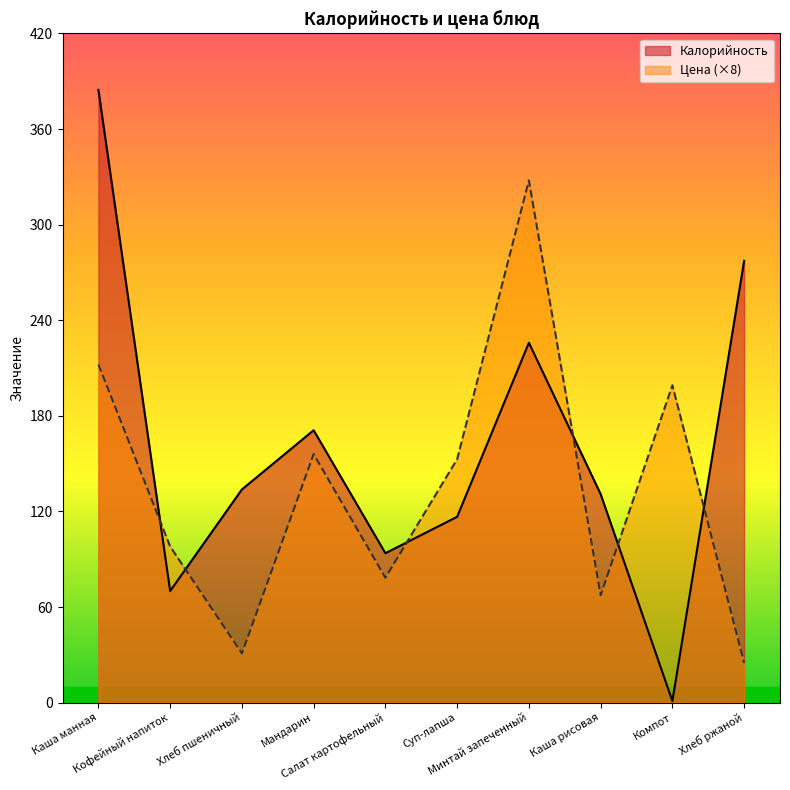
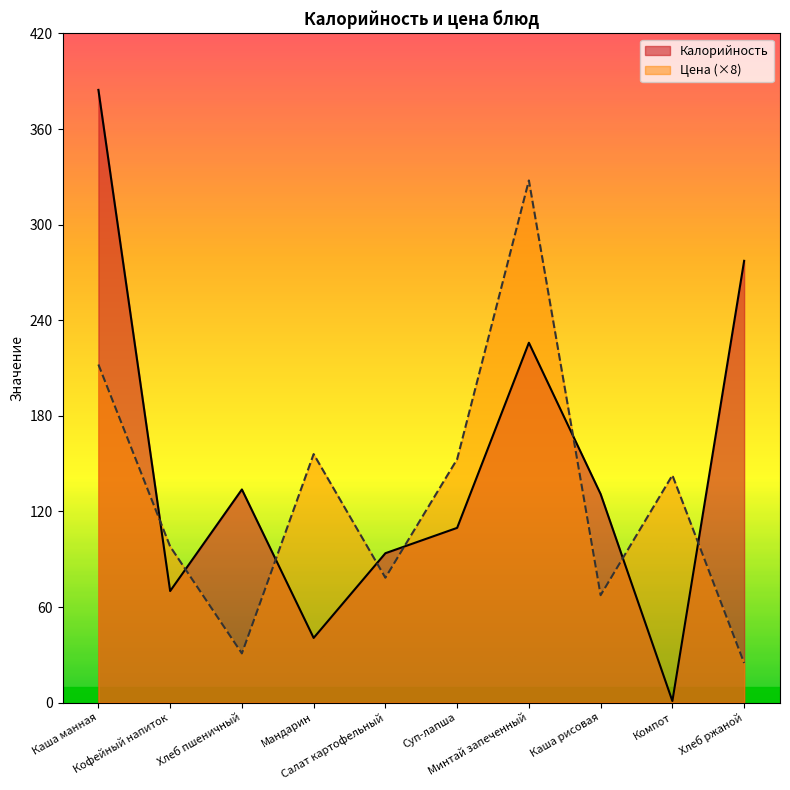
Калорийность, Мандарин: 171 -> 41
Калорийность, Суп-лапша: 117 -> 110
Цена (×8), Компот: 199 -> 143
